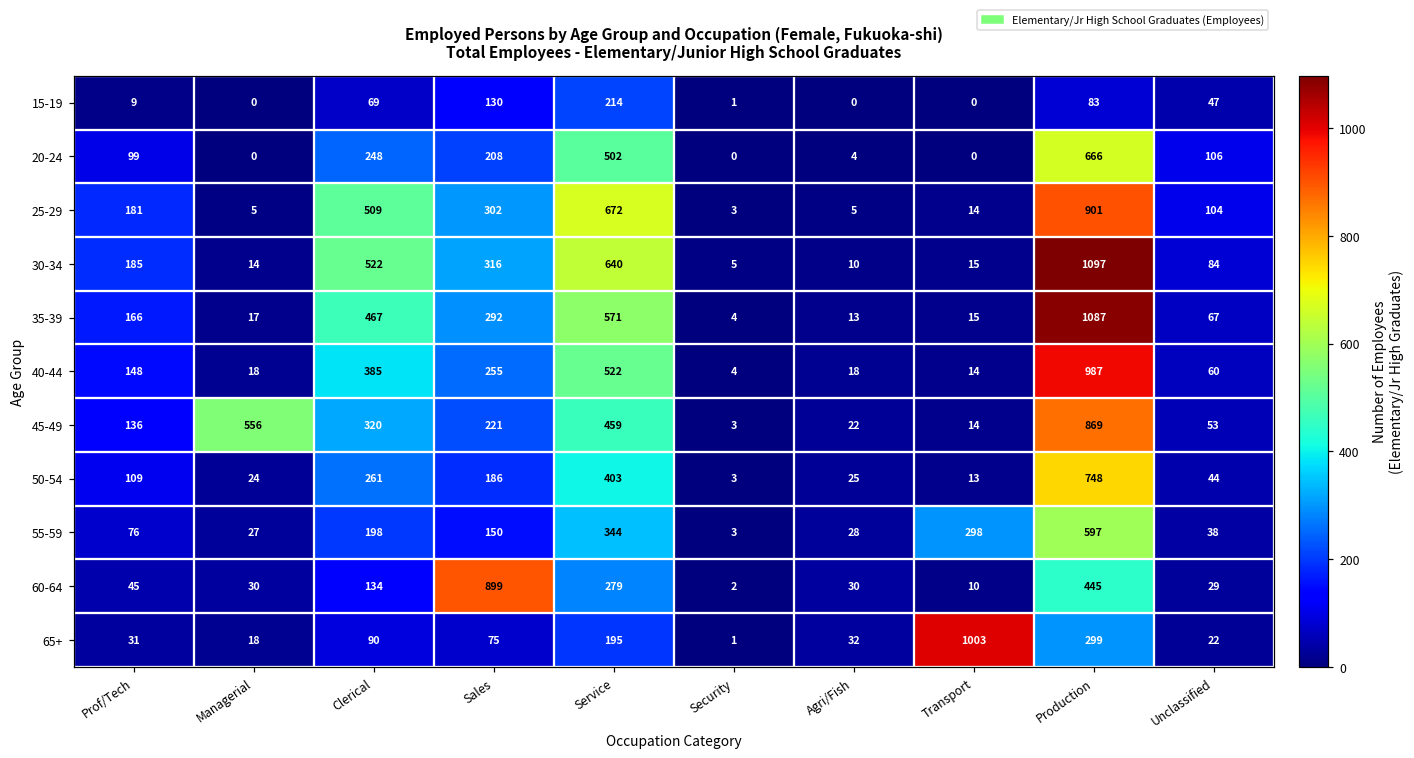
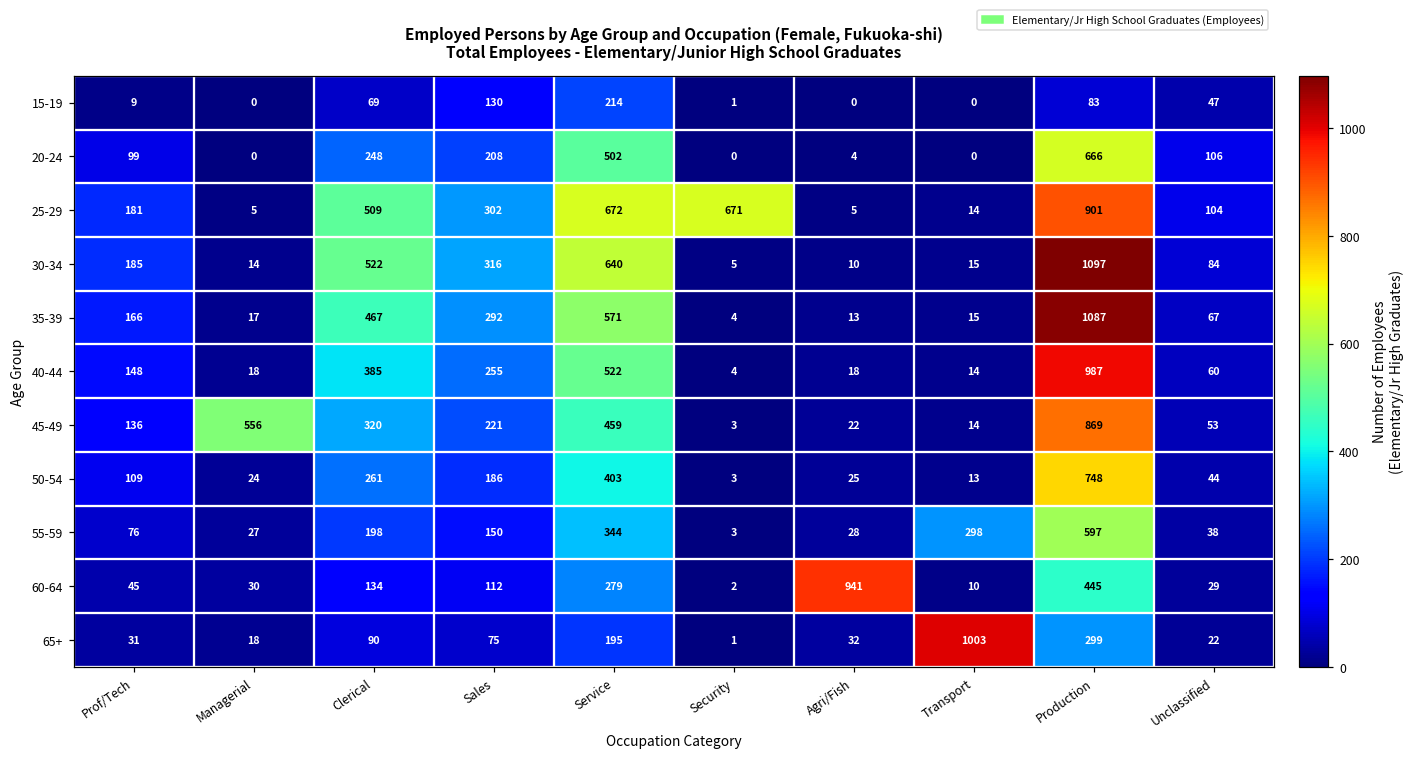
25-29, Security: 3 -> 671
60-64, Sales: 899 -> 112
60-64, Agri/Fish: 30 -> 941
